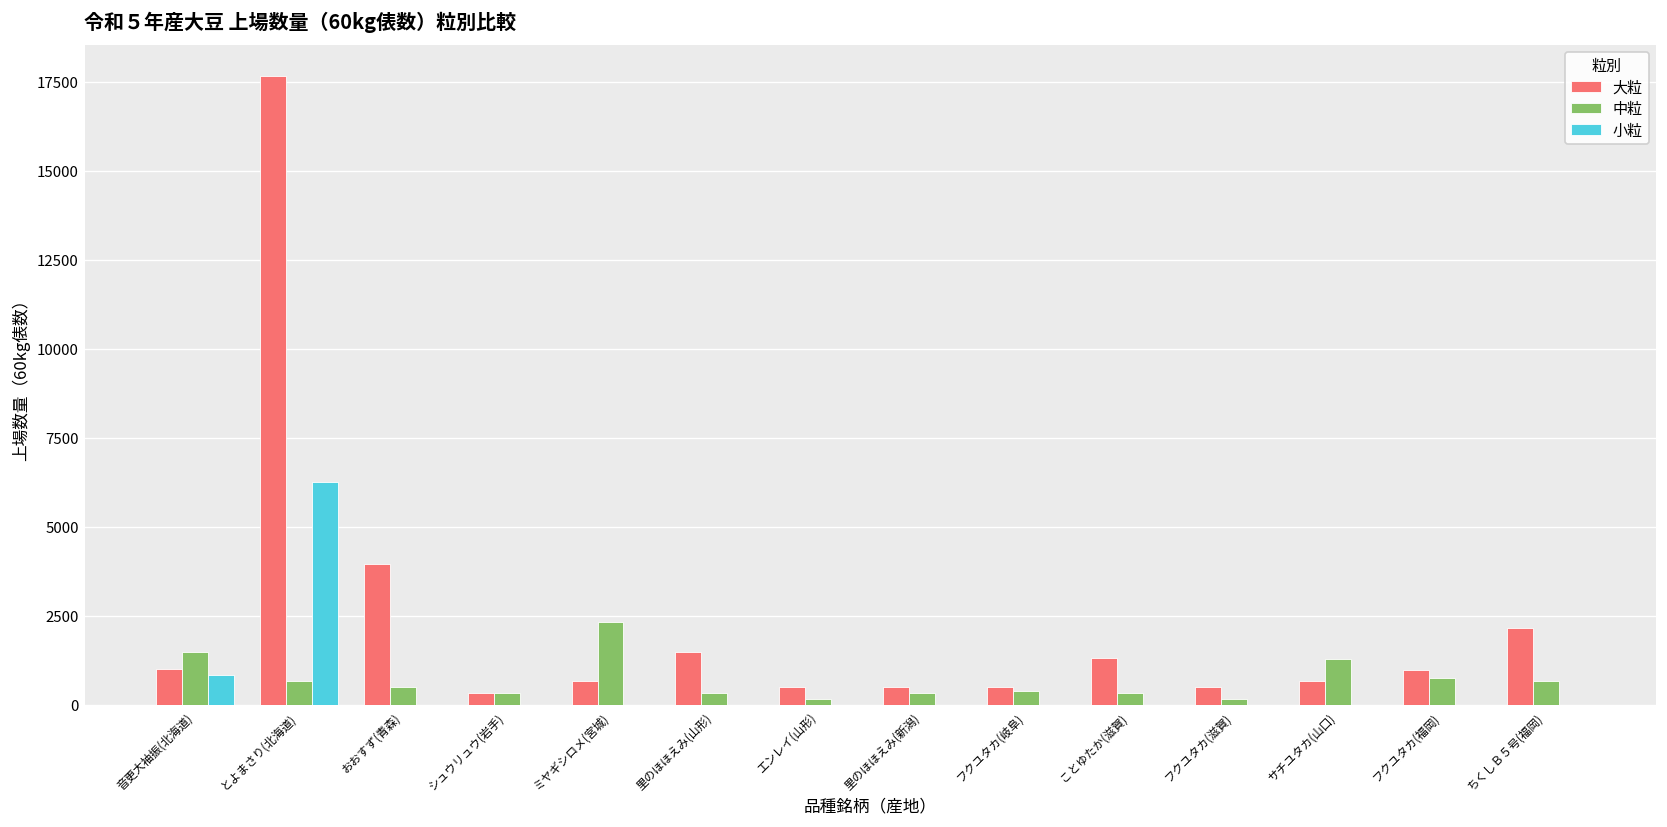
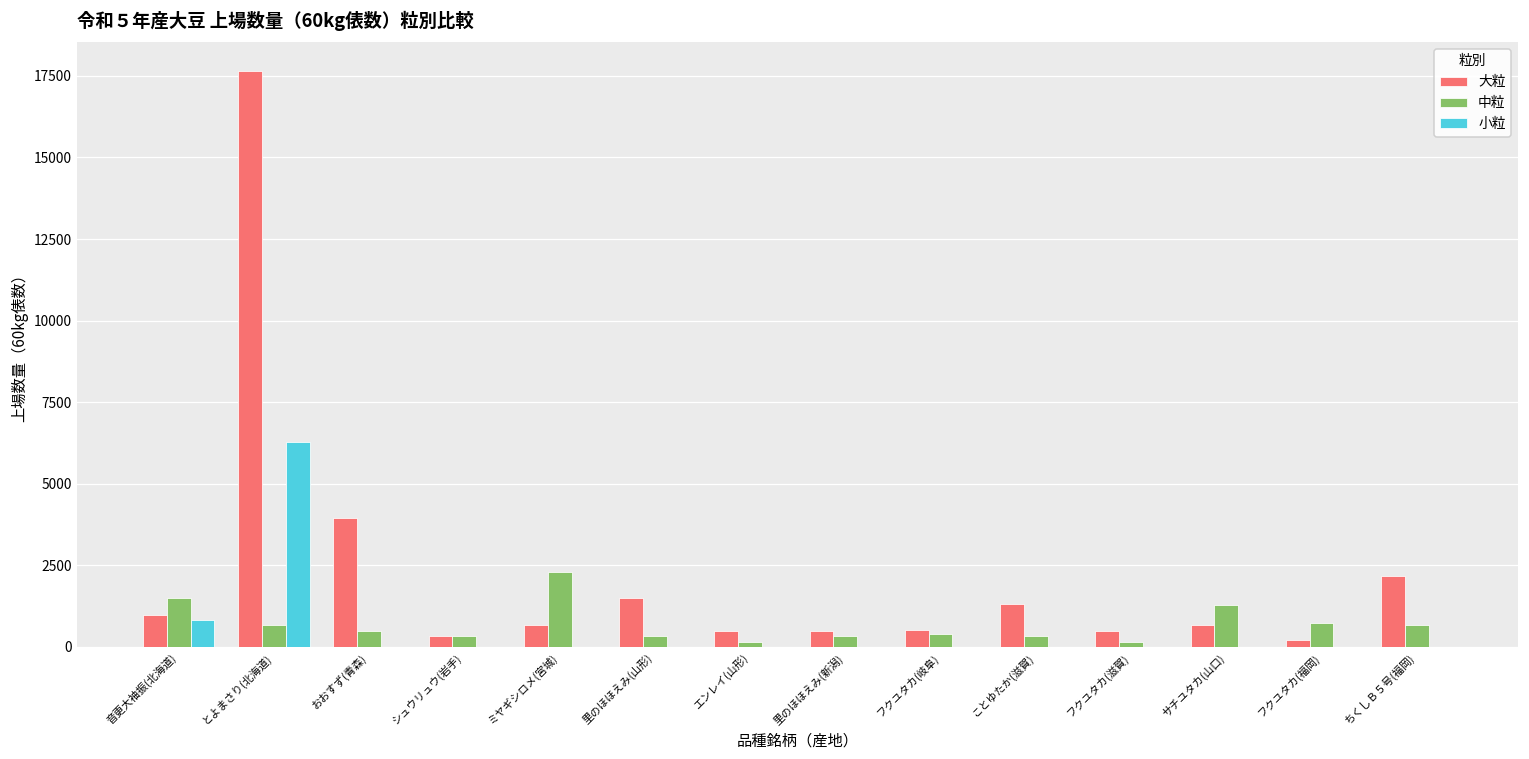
大粒, フクユタカ(福岡): 1000 -> 200
